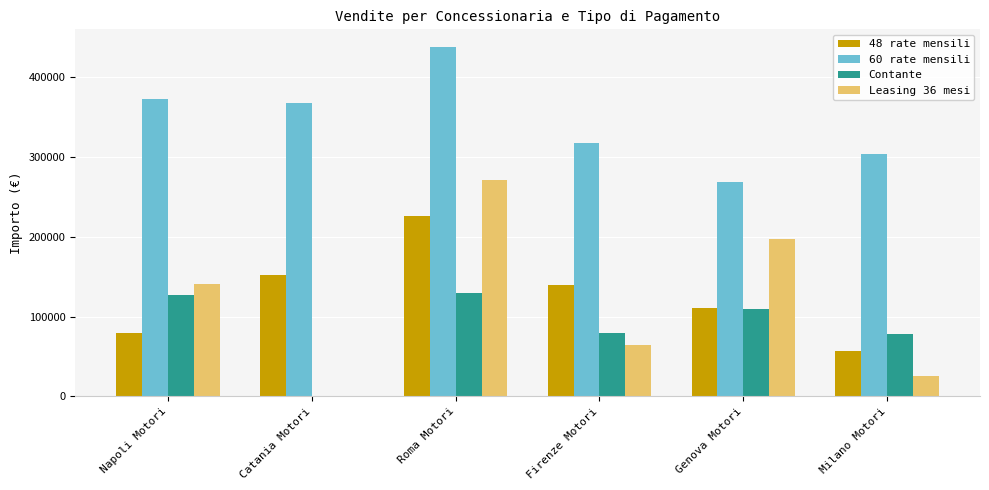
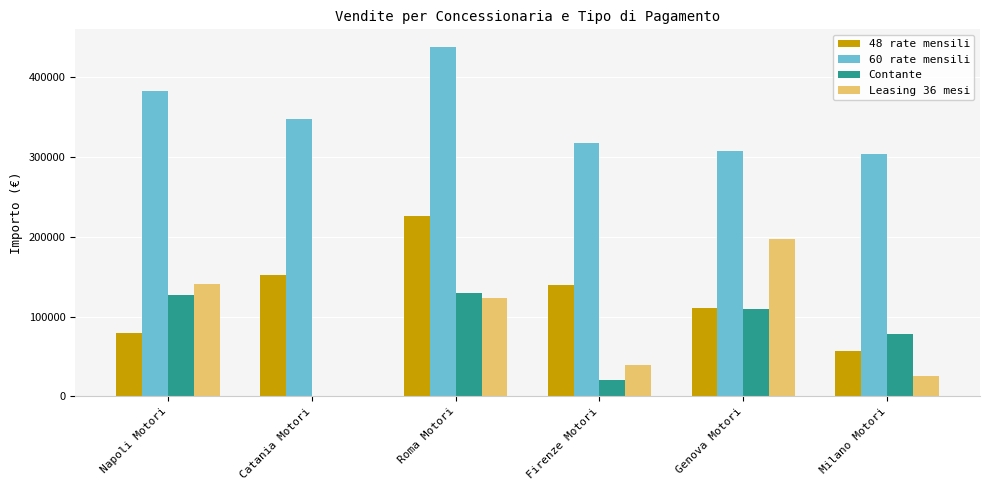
60 rate mensili, Napoli Motori: 370000 -> 380000
60 rate mensili, Catania Motori: 370000 -> 350000
Leasing 36 mesi, Roma Motori: 270000 -> 120000
Contante, Firenze Motori: 80000 -> 20000
Leasing 36 mesi, Firenze Motori: 70000 -> 40000
60 rate mensili, Genova Motori: 270000 -> 310000
